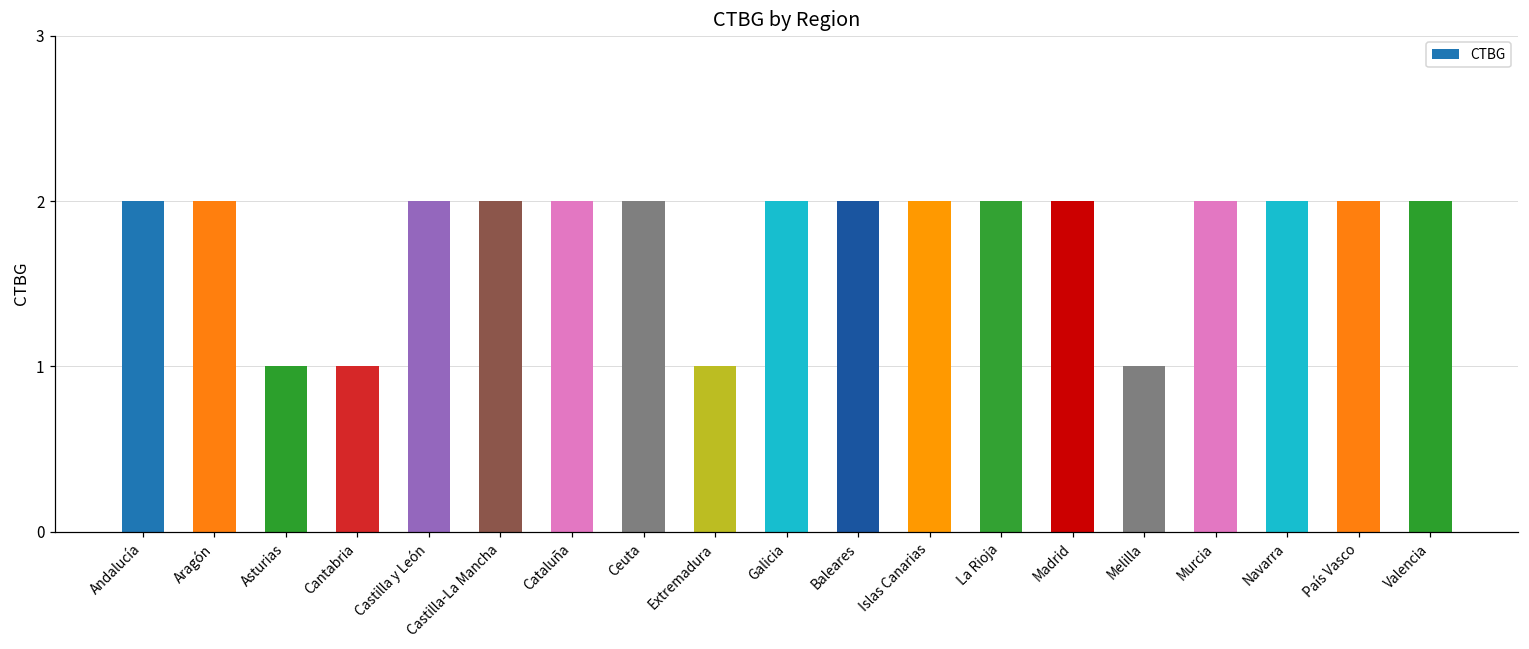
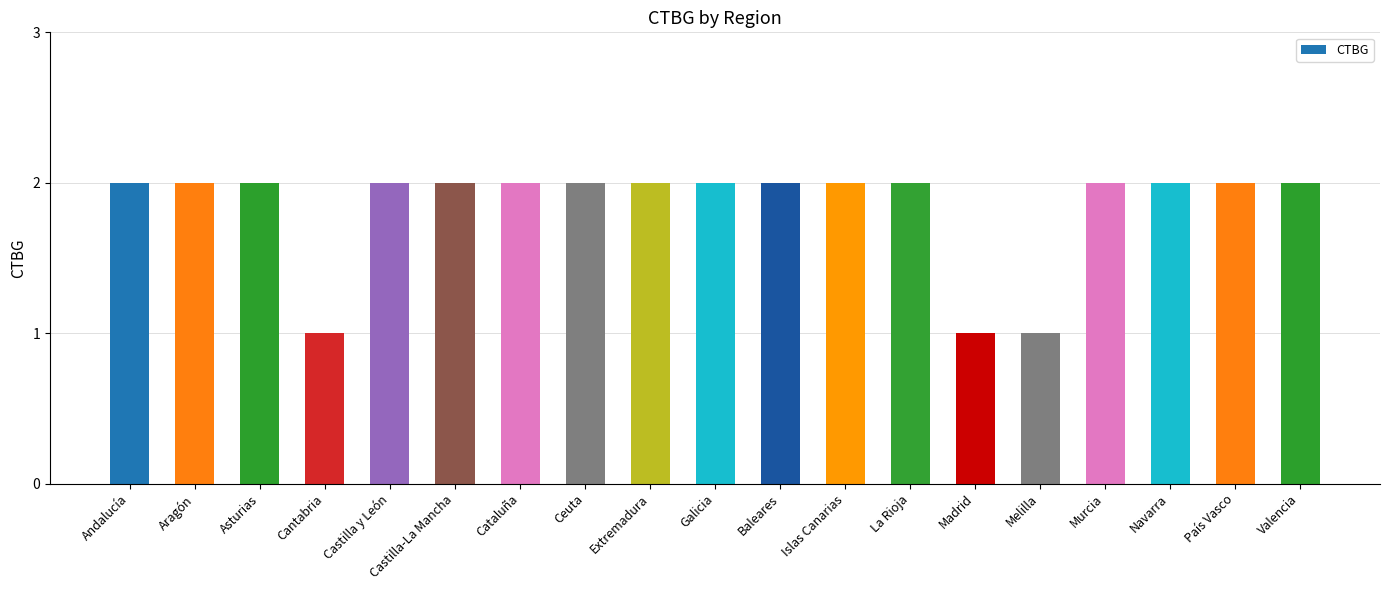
Asturias: 1 -> 2
Extremadura: 1 -> 2
Madrid: 2 -> 1
